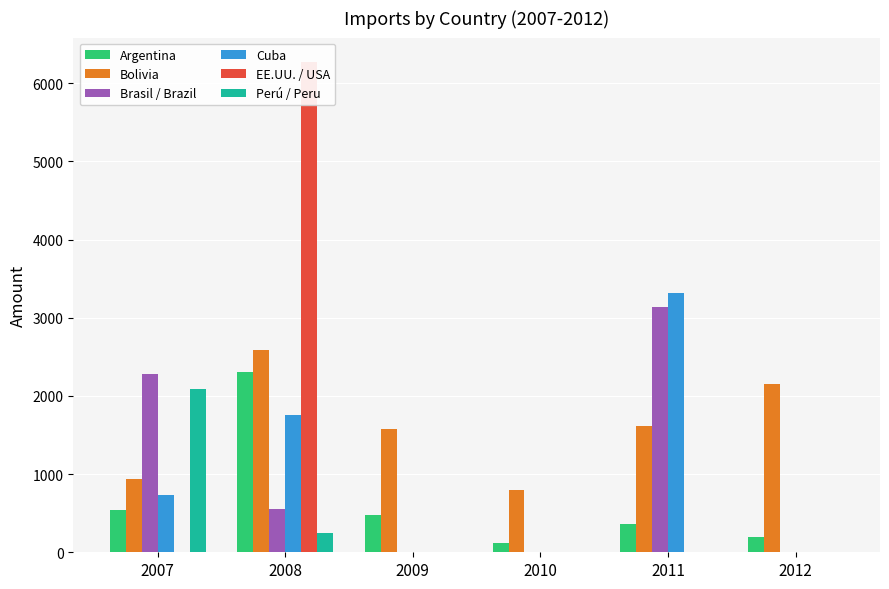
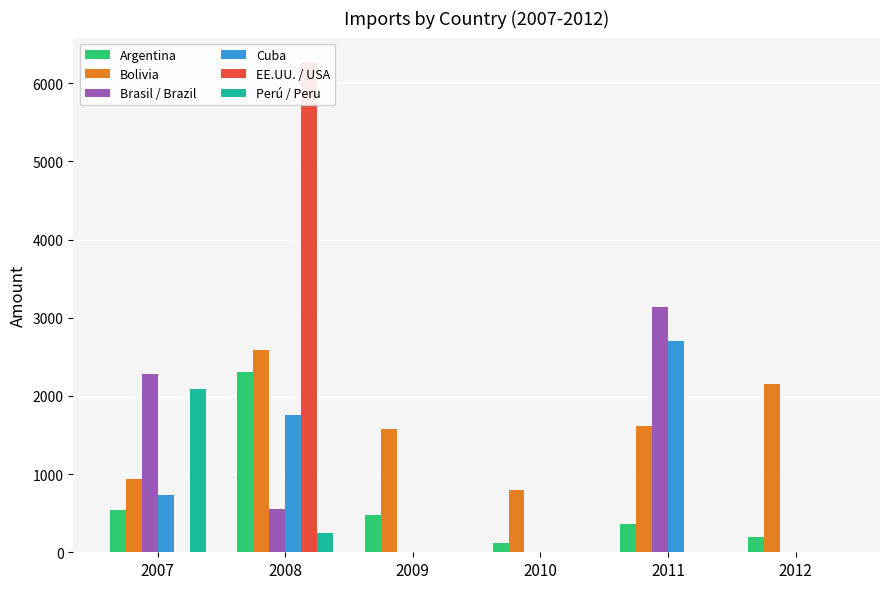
Cuba, 2011: 3300 -> 2700
